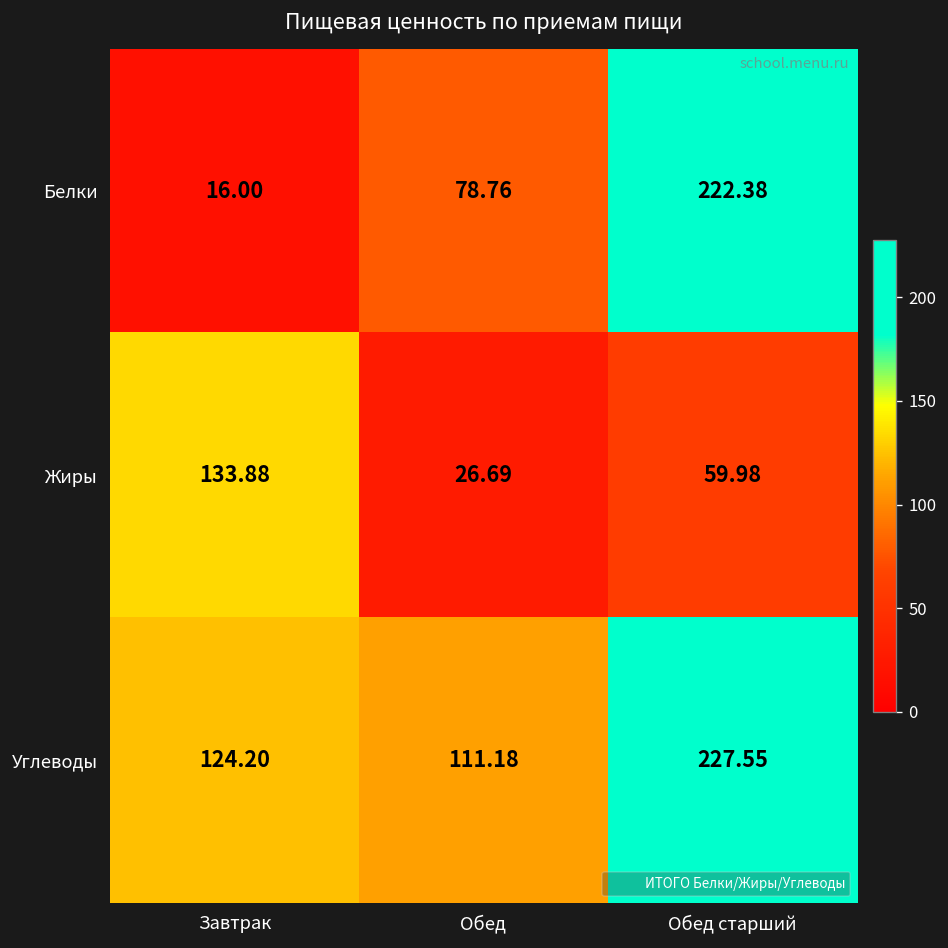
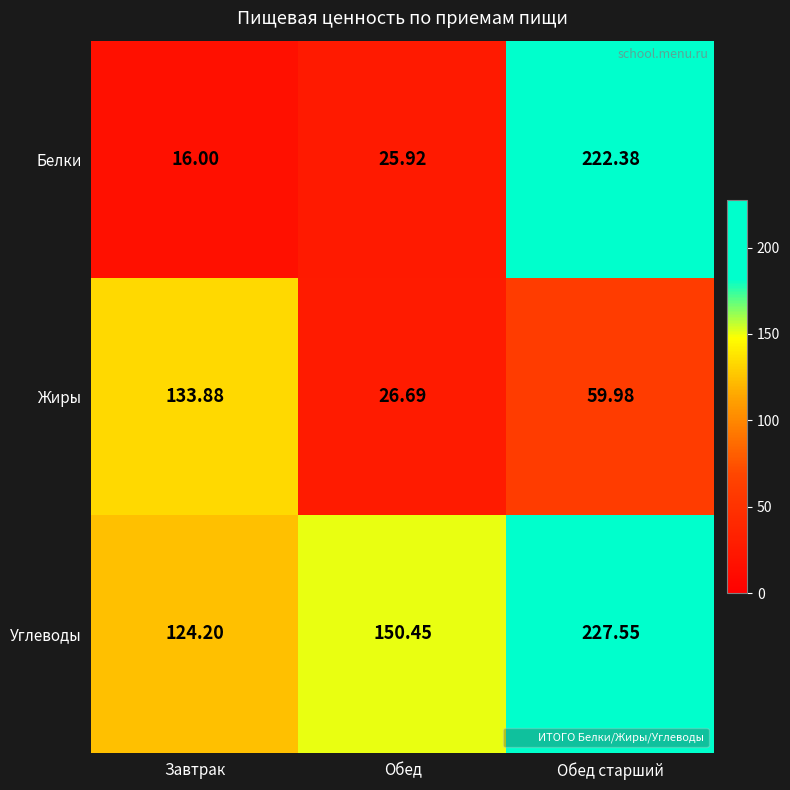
Белки, Обед: 78.76 -> 25.92
Углеводы, Обед: 111.18 -> 150.45
